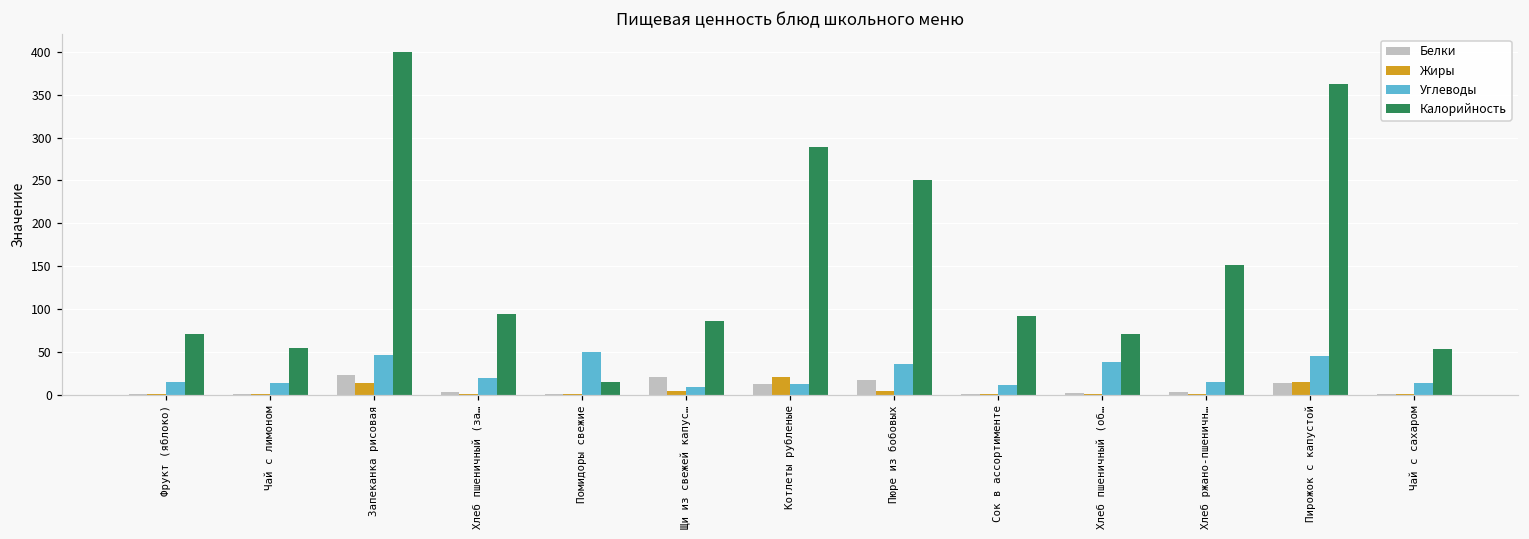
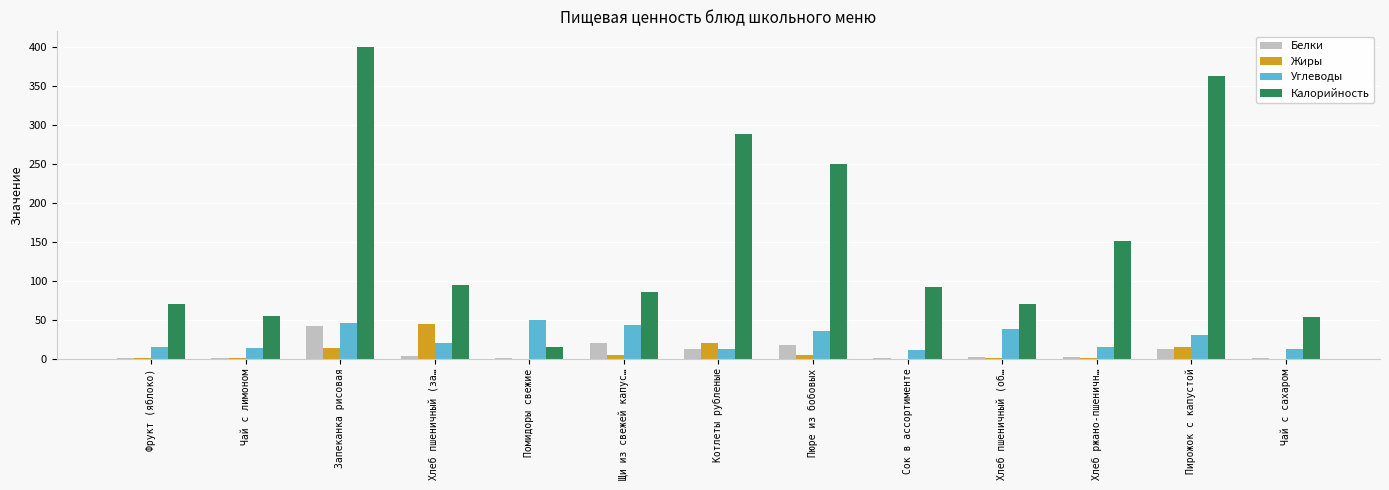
Белки, Запеканка рисовая: 20 -> 40
Жиры, Хлеб пшеничный (за…: 0 -> 40
Углеводы, Щи из свежей капус…: 10 -> 40
Углеводы, Пирожок с капустой: 50 -> 30
